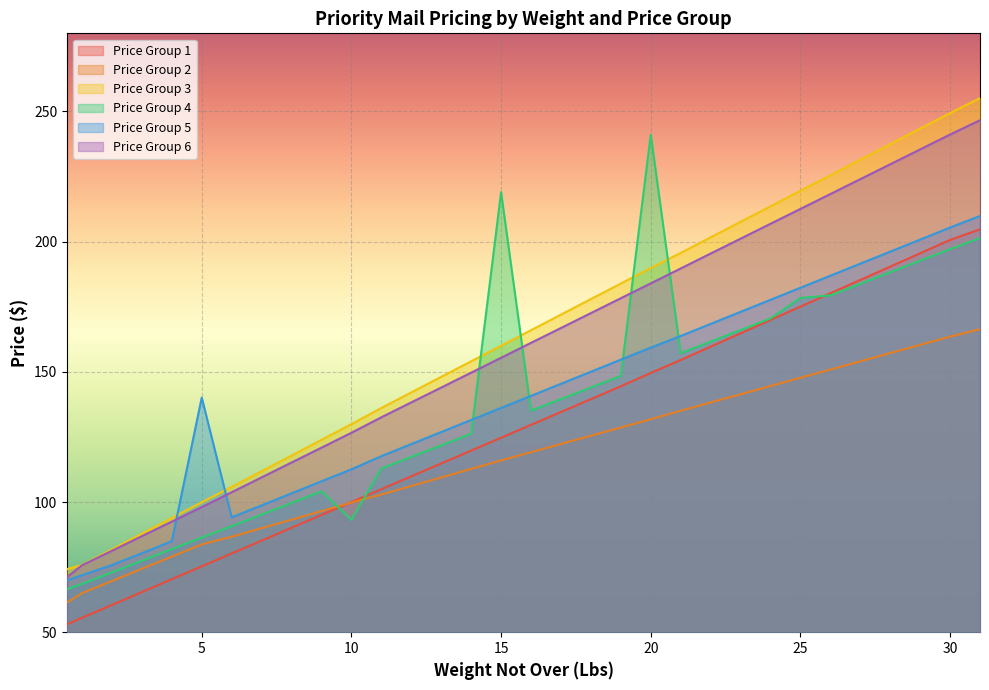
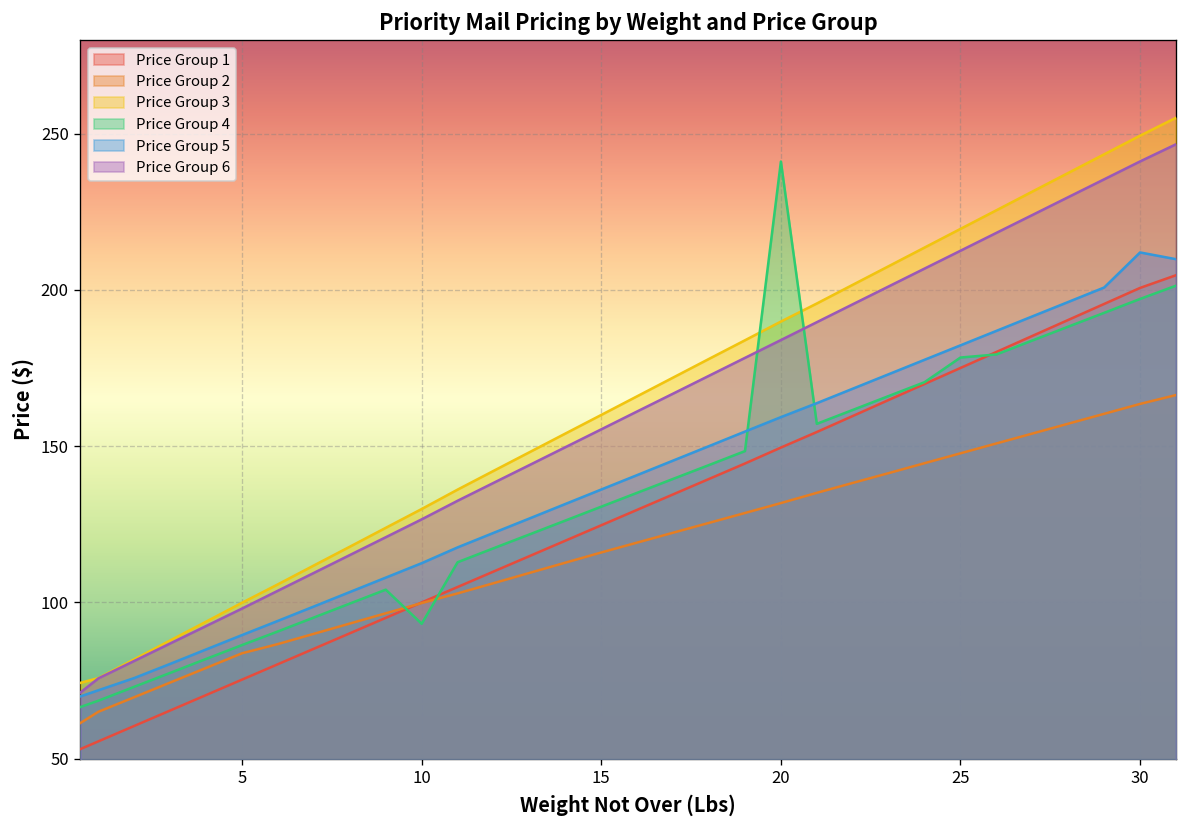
Price Group 5, 5: 140 -> 90
Price Group 4, 15: 219 -> 131
Price Group 5, 30: 205 -> 212
